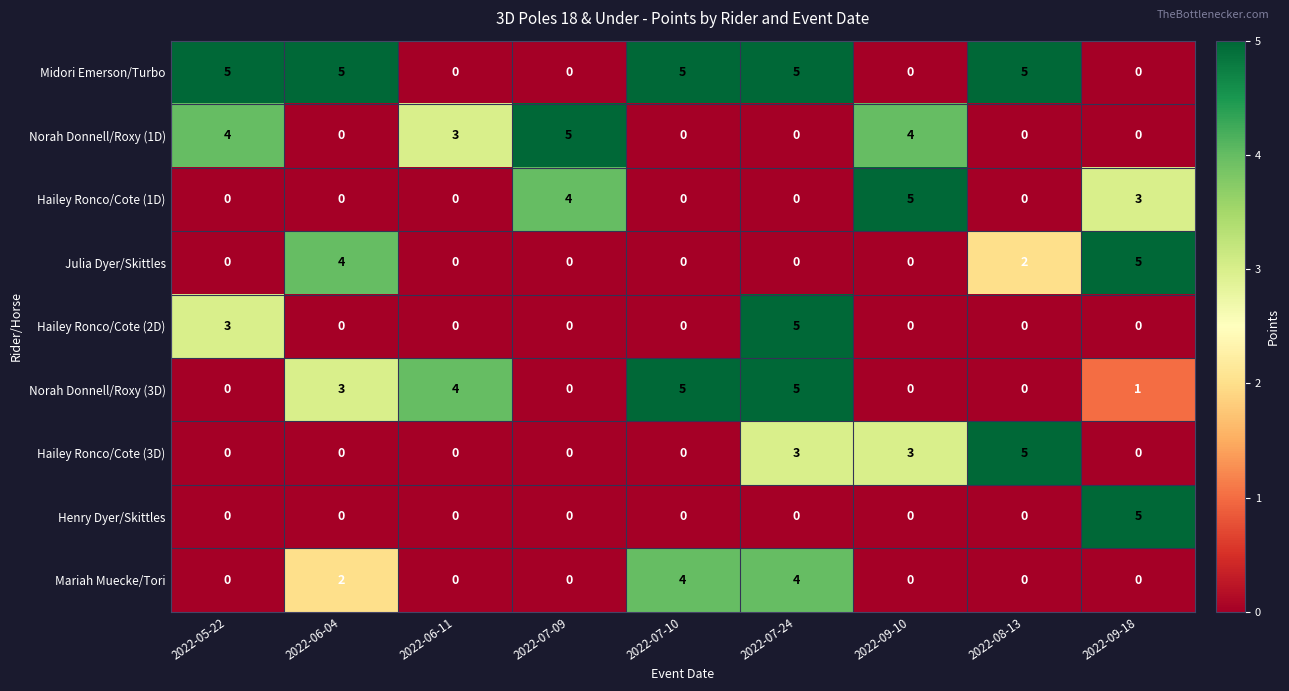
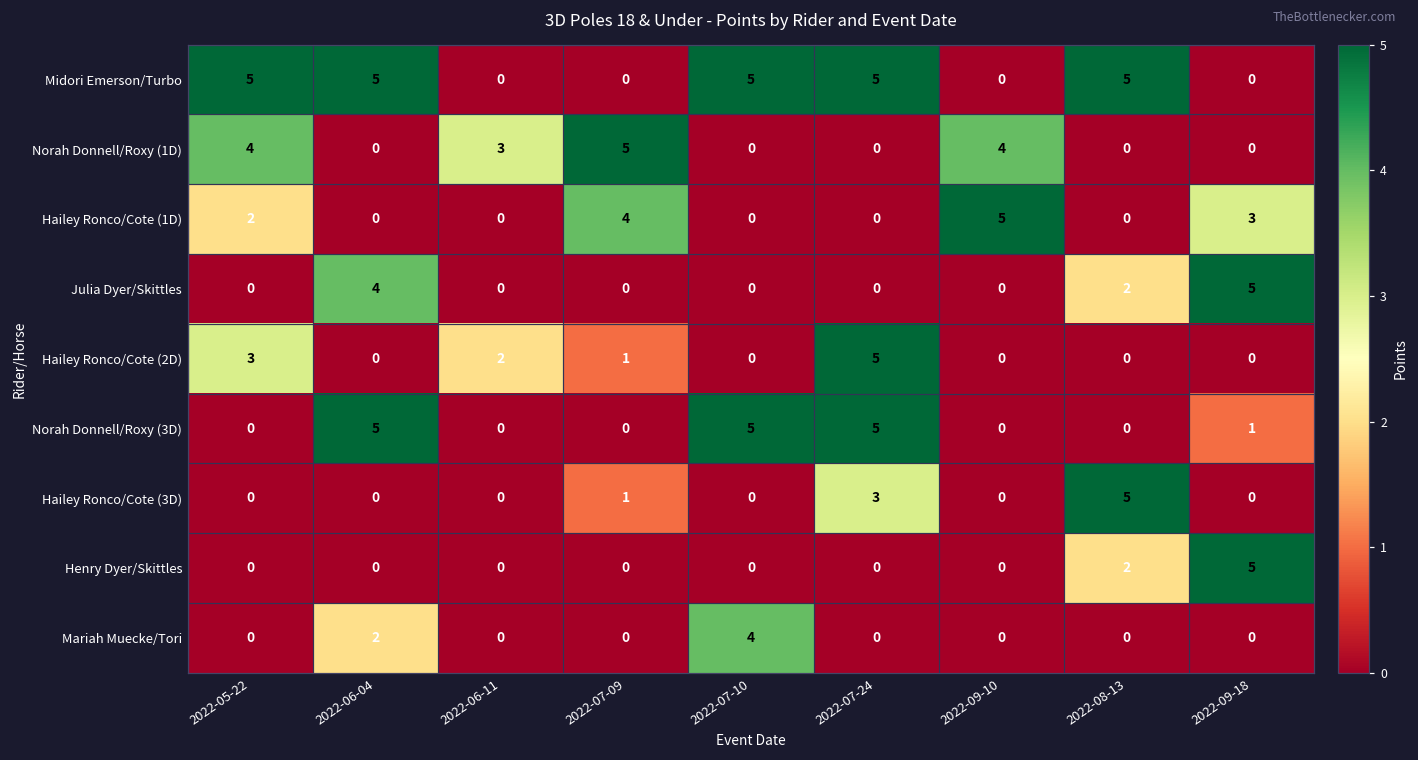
Hailey Ronco/Cote (1D), 2022-05-22: 0 -> 2
Hailey Ronco/Cote (2D), 2022-06-11: 0 -> 2
Hailey Ronco/Cote (2D), 2022-07-09: 0 -> 1
Norah Donnell/Roxy (3D), 2022-06-04: 3 -> 5
Norah Donnell/Roxy (3D), 2022-06-11: 4 -> 0
Hailey Ronco/Cote (3D), 2022-07-09: 0 -> 1
Hailey Ronco/Cote (3D), 2022-09-10: 3 -> 0
Henry Dyer/Skittles, 2022-08-13: 0 -> 2
Mariah Muecke/Tori, 2022-07-24: 4 -> 0
